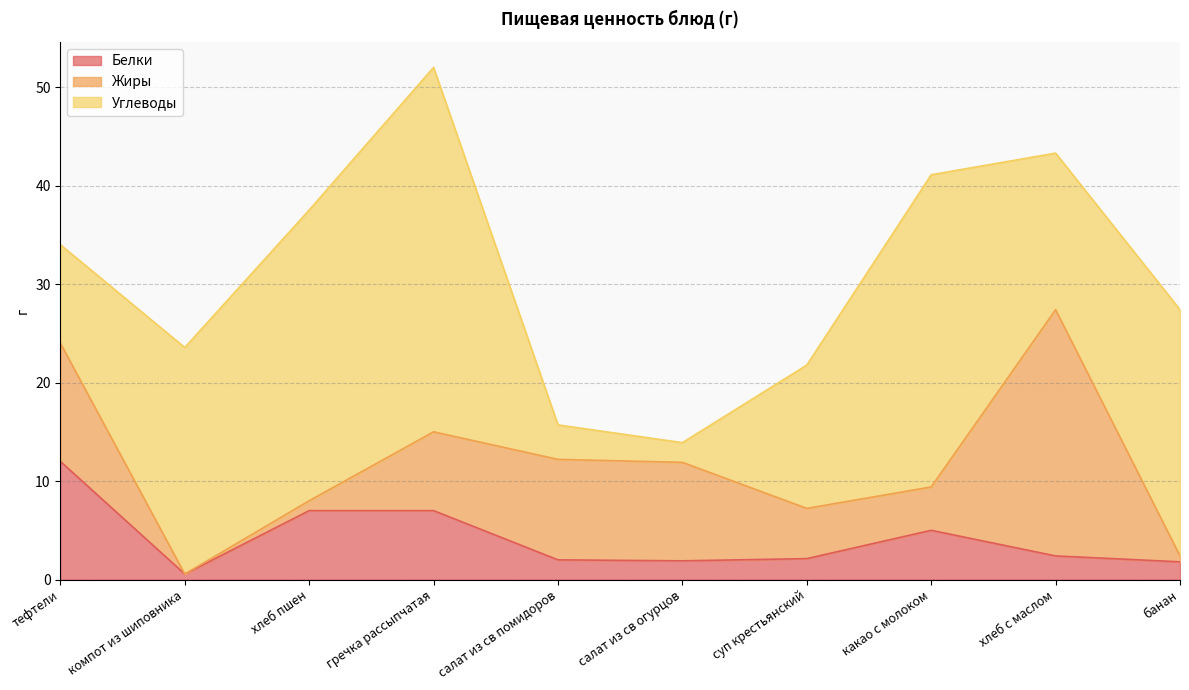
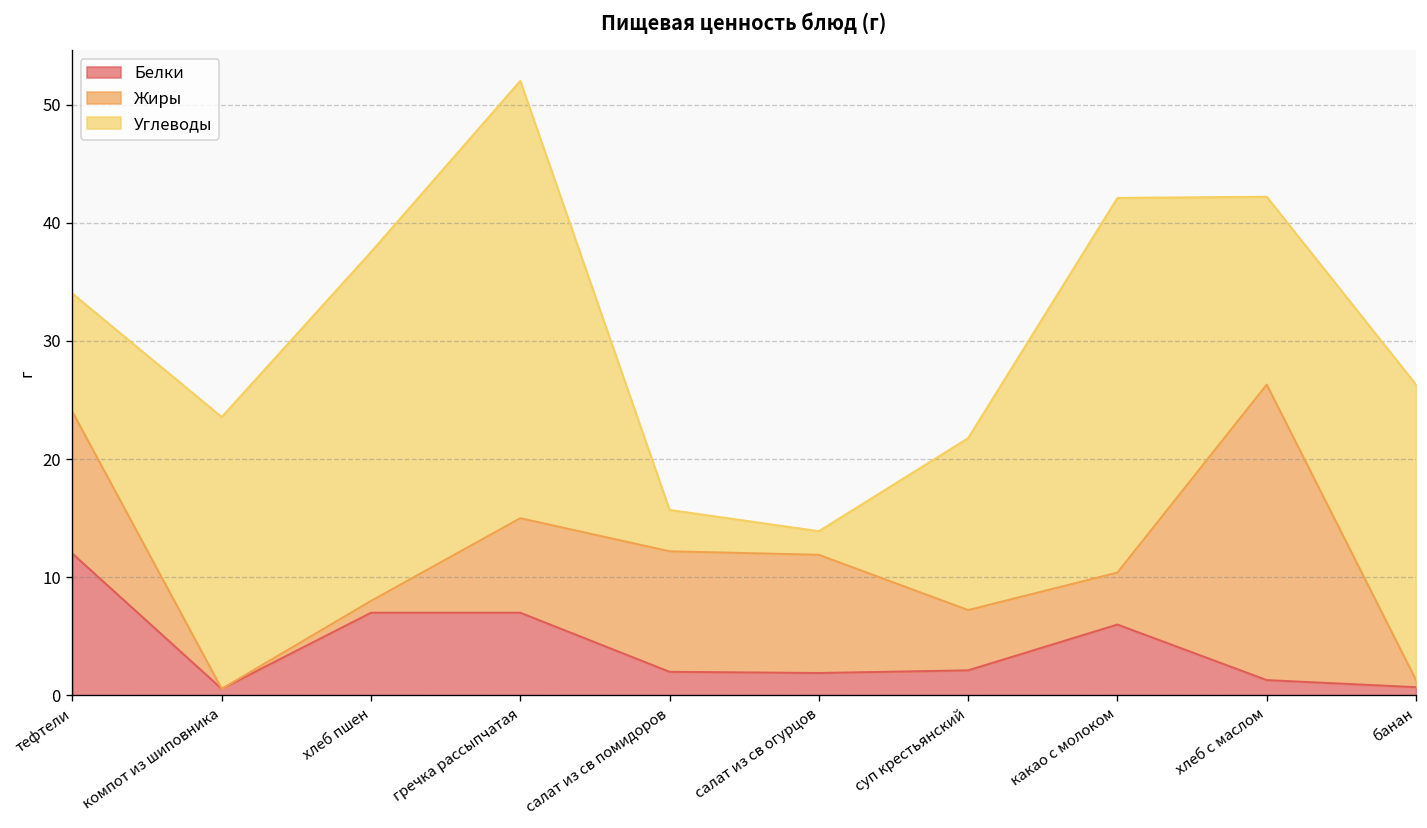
Белки, какао с молоком: 5 -> 6
Белки, хлеб с маслом: 2 -> 1
Белки, банан: 2 -> 1
